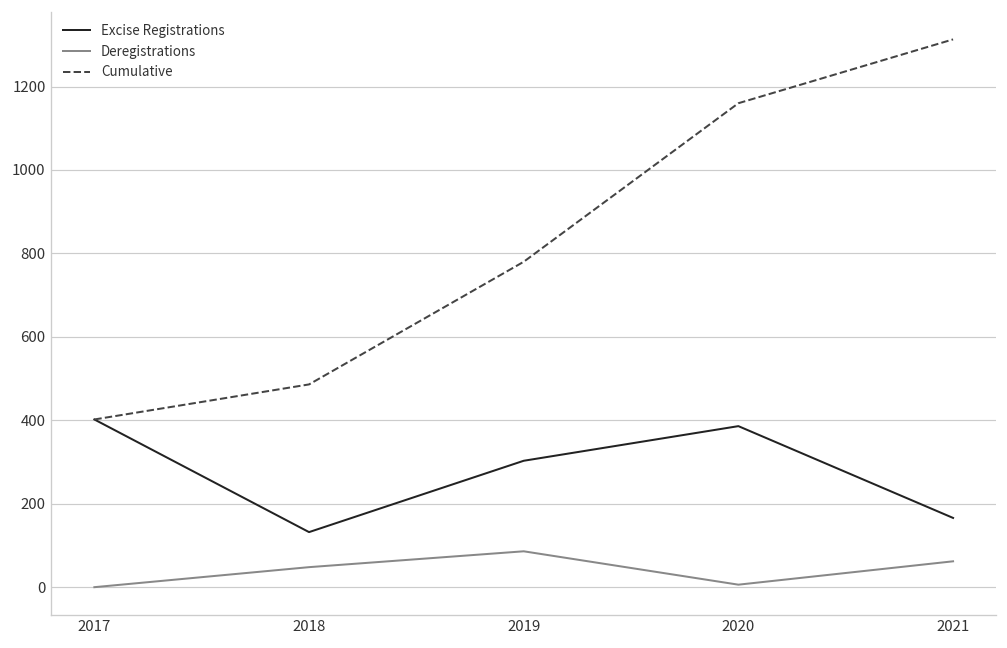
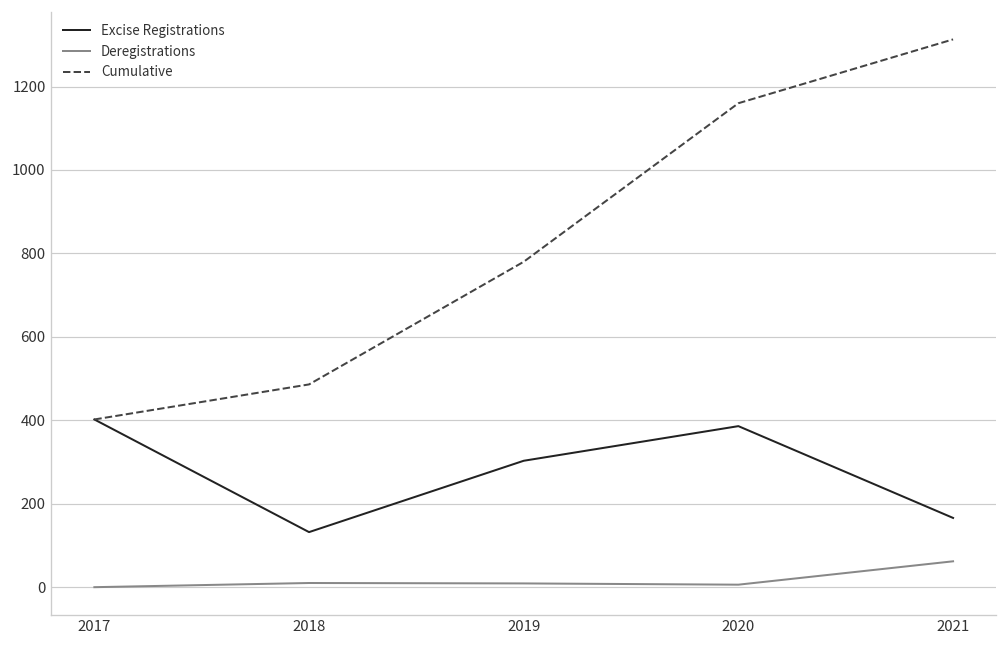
Deregistrations, 2018: 50 -> 10
Deregistrations, 2019: 90 -> 10
